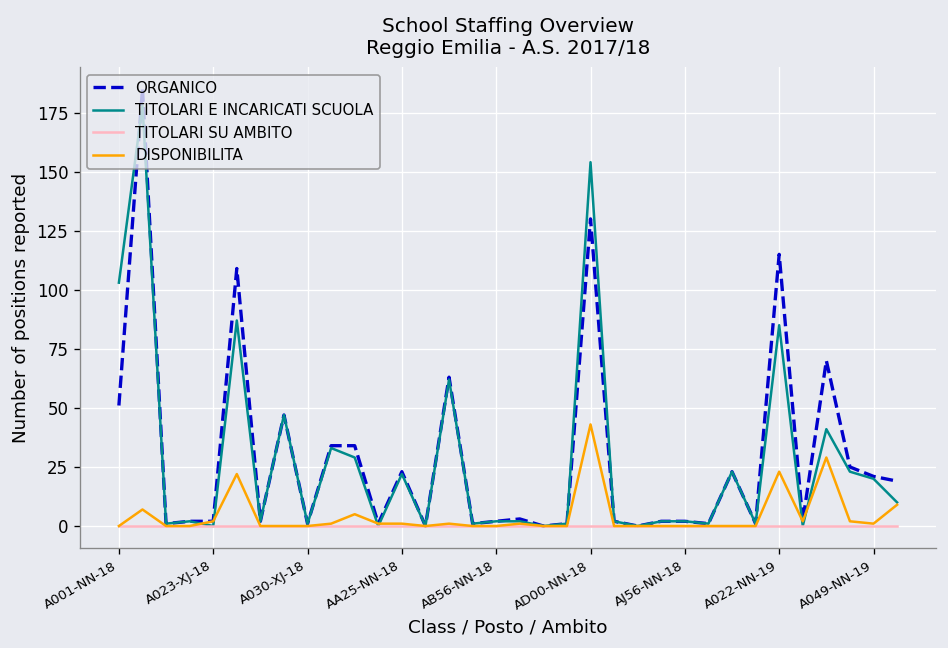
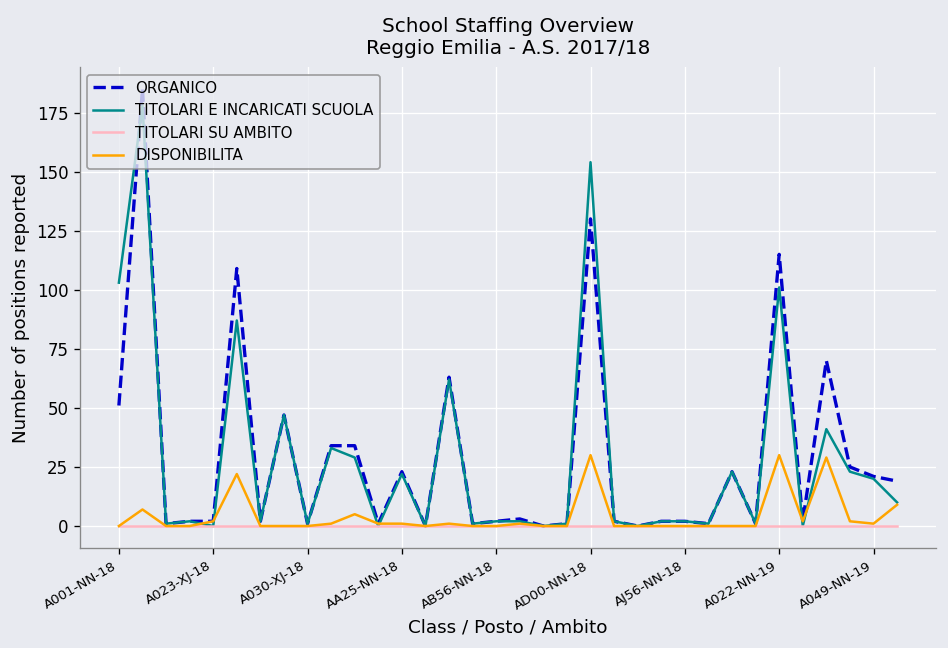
DISPONIBILITA, AD00-NN-18: 43 -> 30
TITOLARI E INCARICATI SCUOLA, A022-NN-19: 85 -> 101
DISPONIBILITA, A022-NN-19: 23 -> 30
